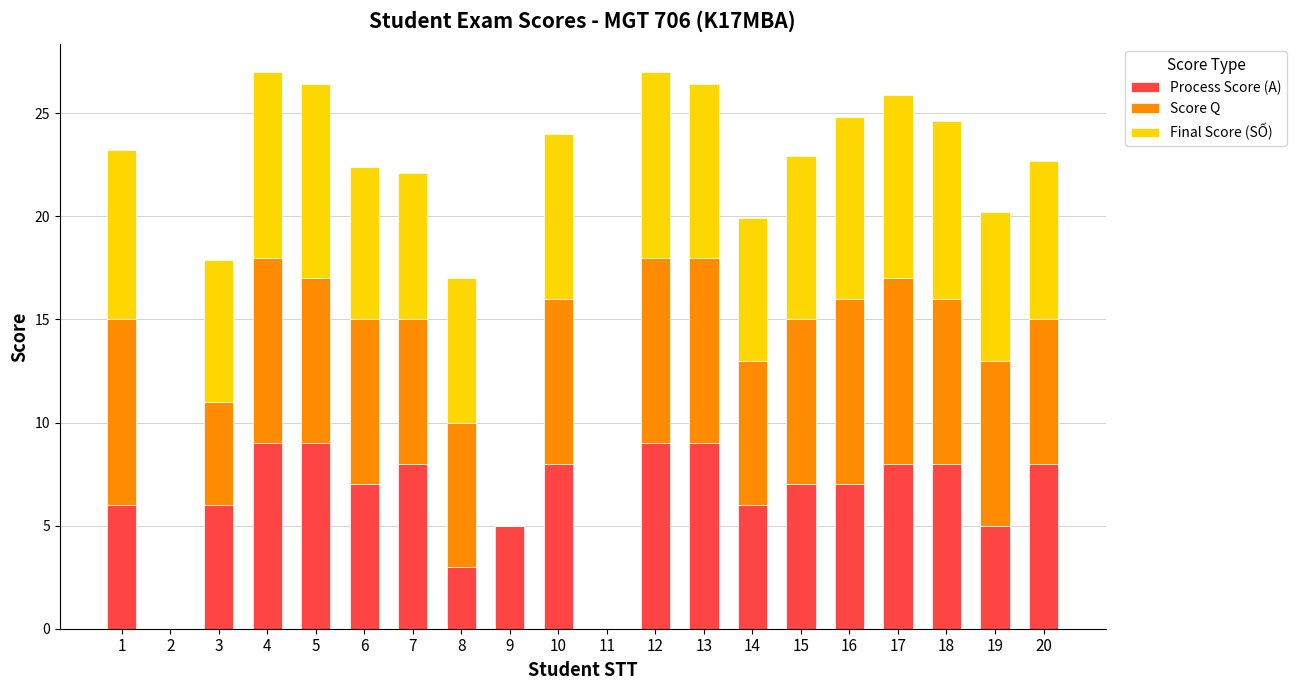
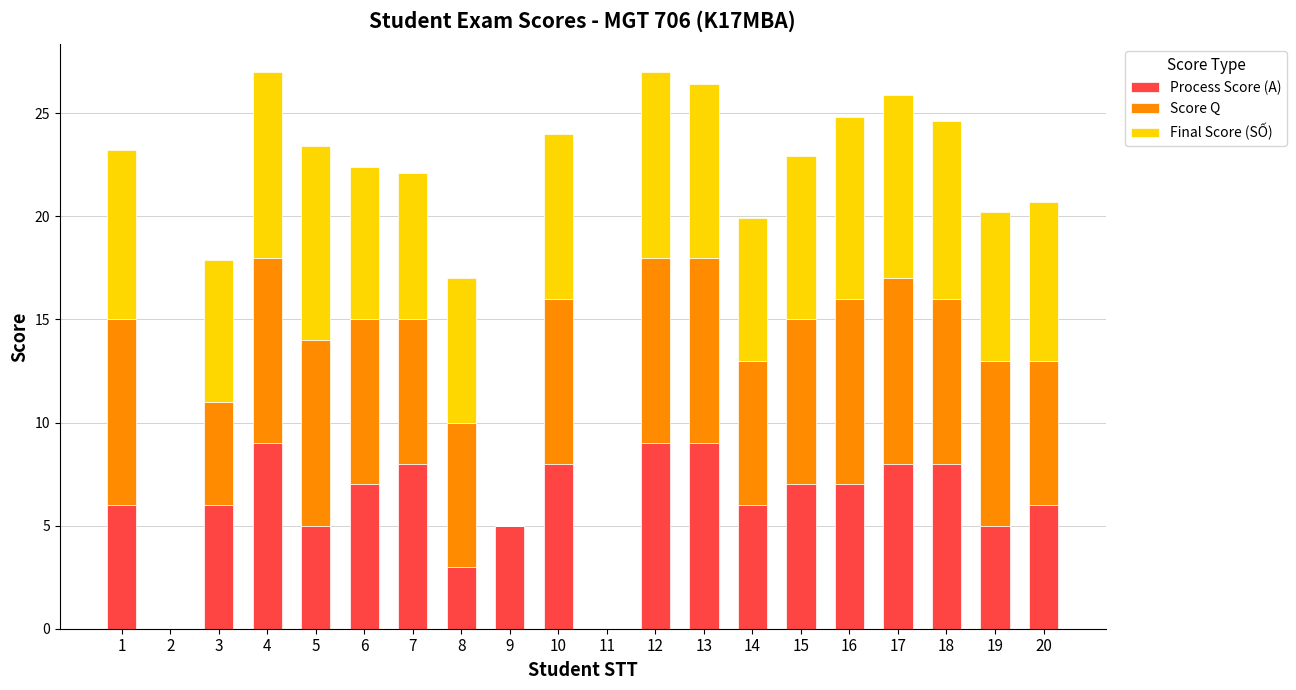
Process Score (A), 5: 9 -> 5
Score Q, 5: 8 -> 9
Process Score (A), 20: 8 -> 6
